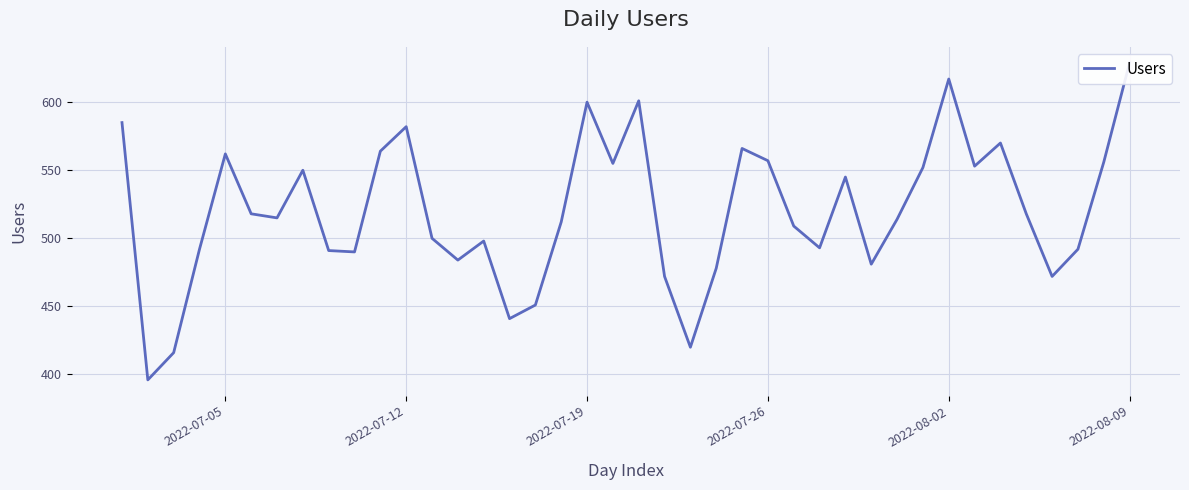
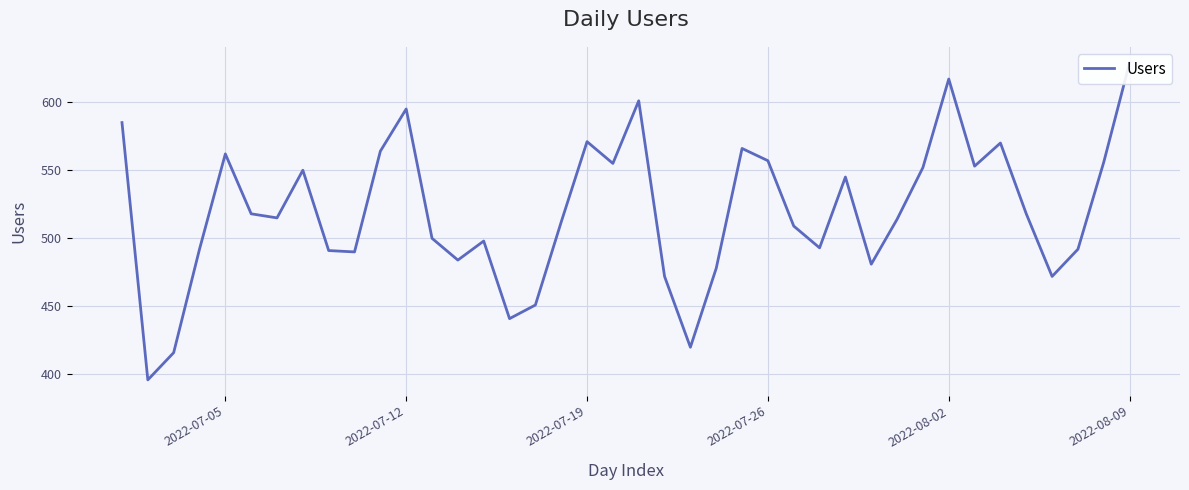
2022-07-12: 582 -> 595
2022-07-19: 600 -> 571
